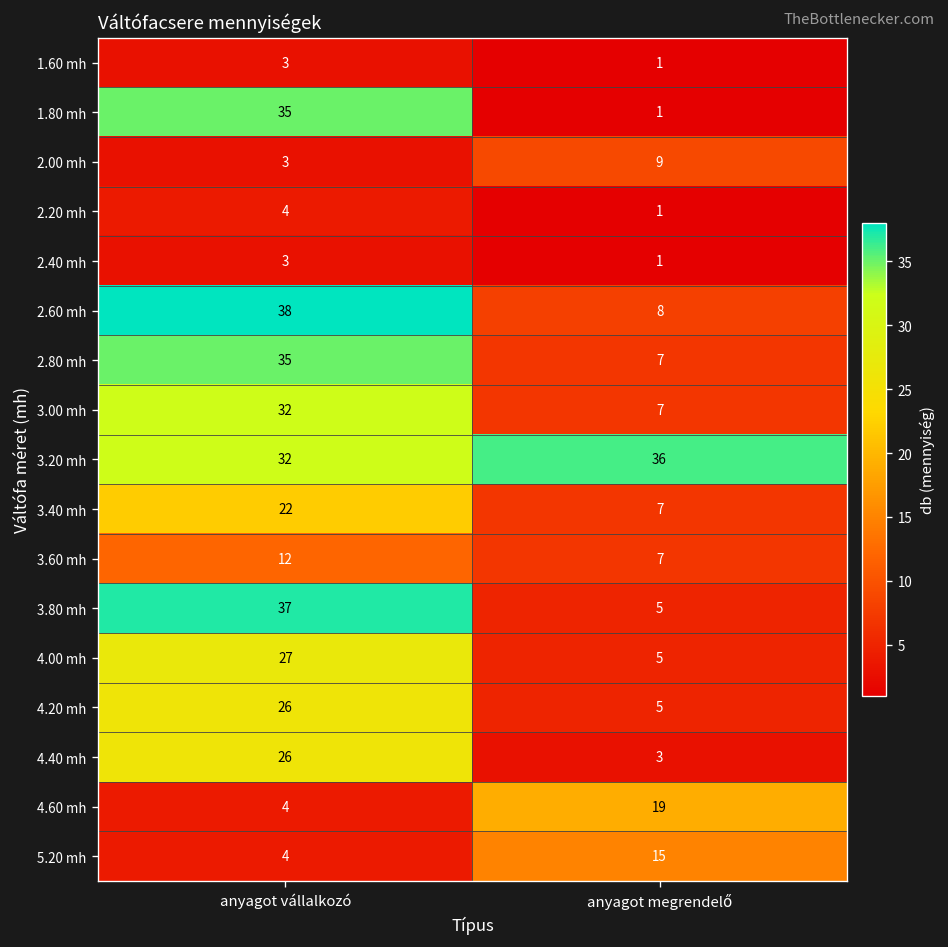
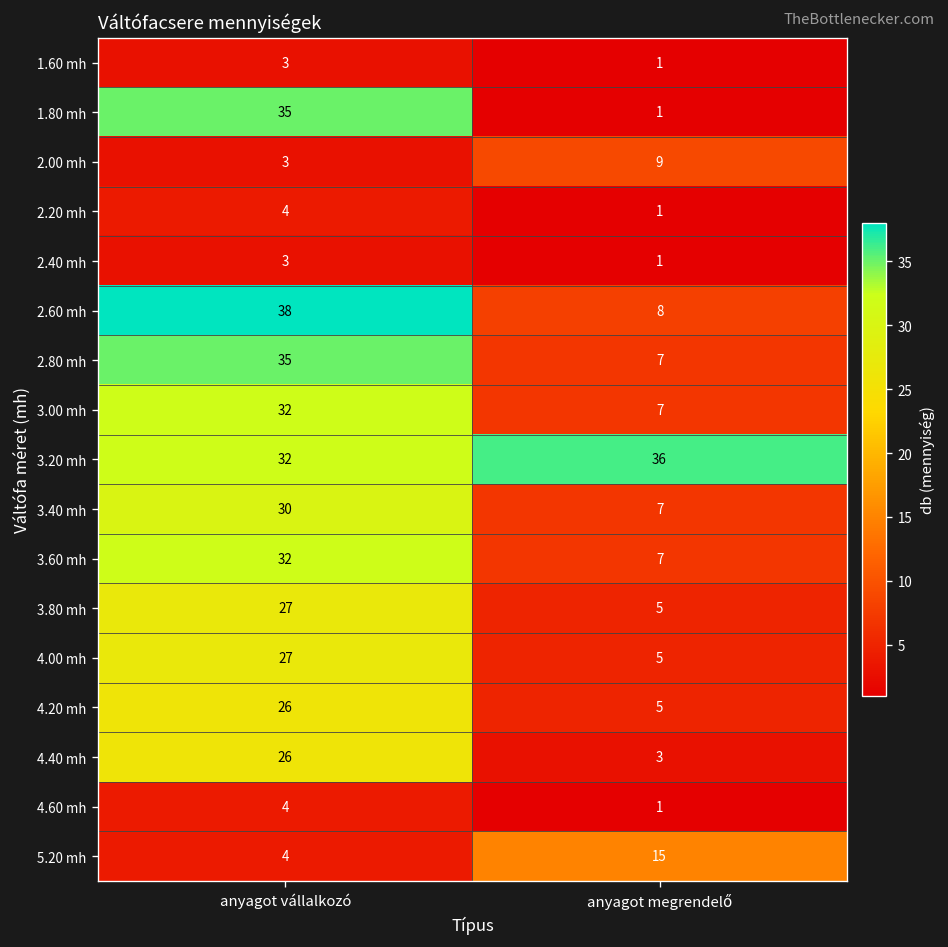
3.40 mh, anyagot vállalkozó: 22 -> 30
3.60 mh, anyagot vállalkozó: 12 -> 32
3.80 mh, anyagot vállalkozó: 37 -> 27
4.60 mh, anyagot megrendelő: 19 -> 1
